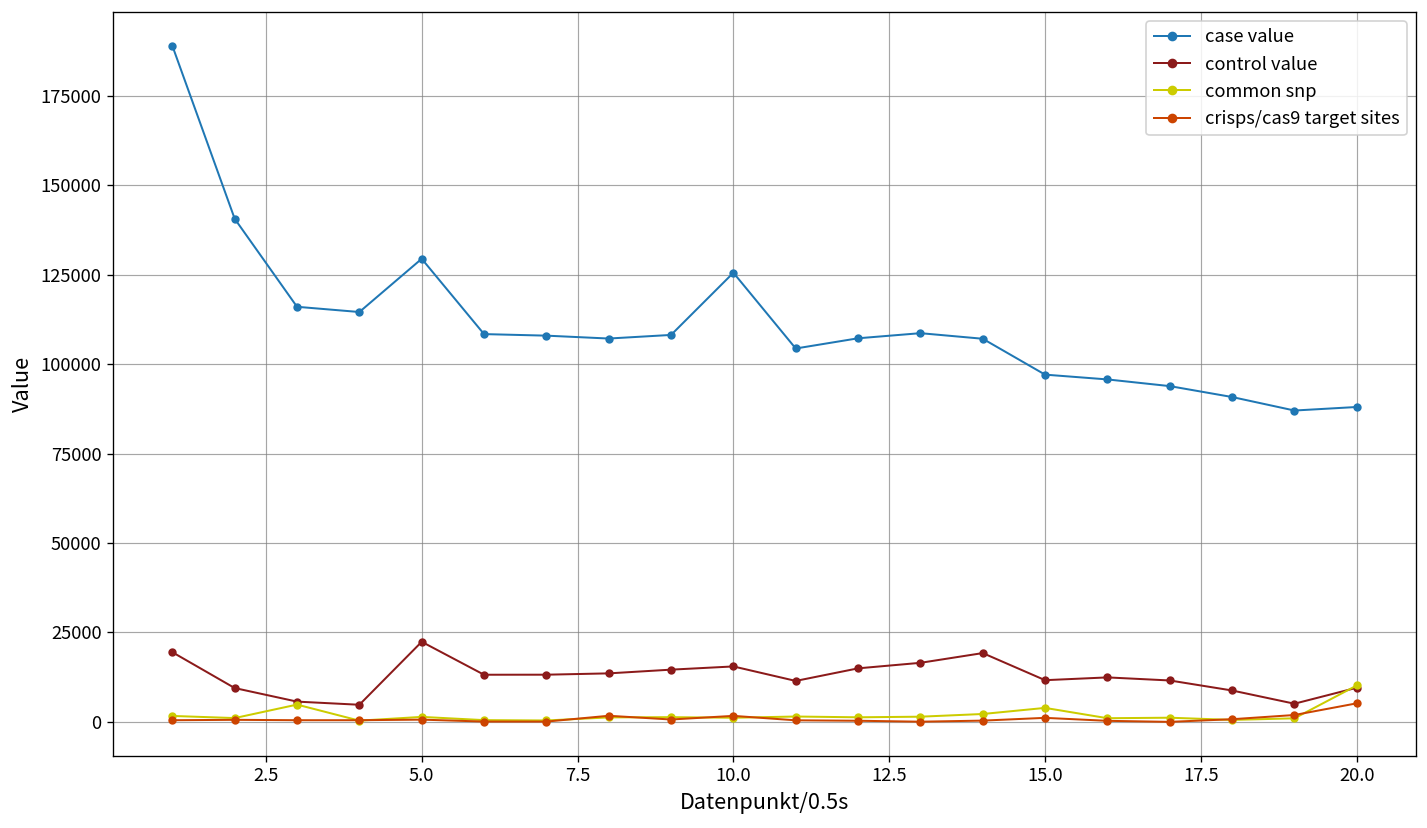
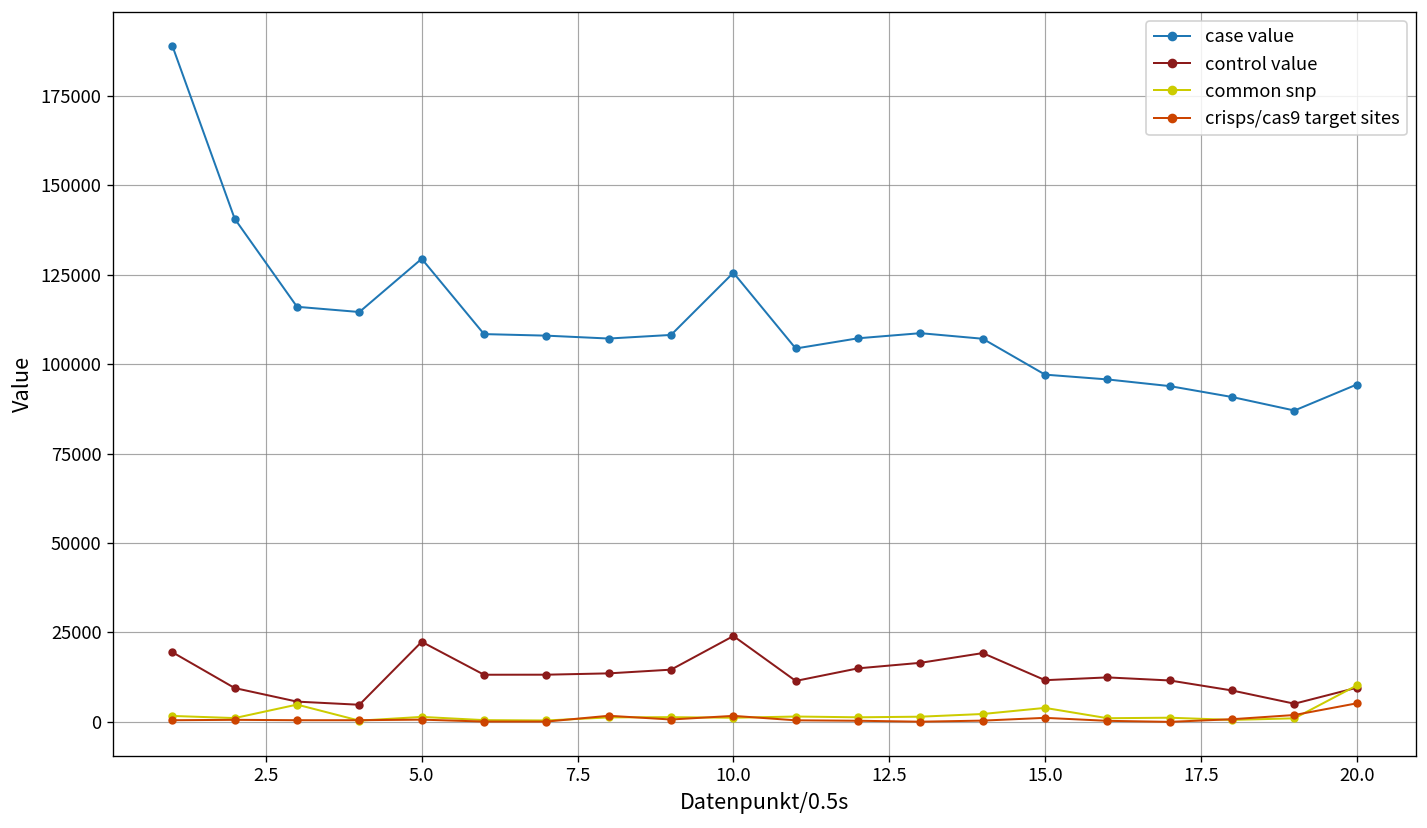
control value, 10.0: 15000 -> 24000
case value, 20.0: 88000 -> 94000
